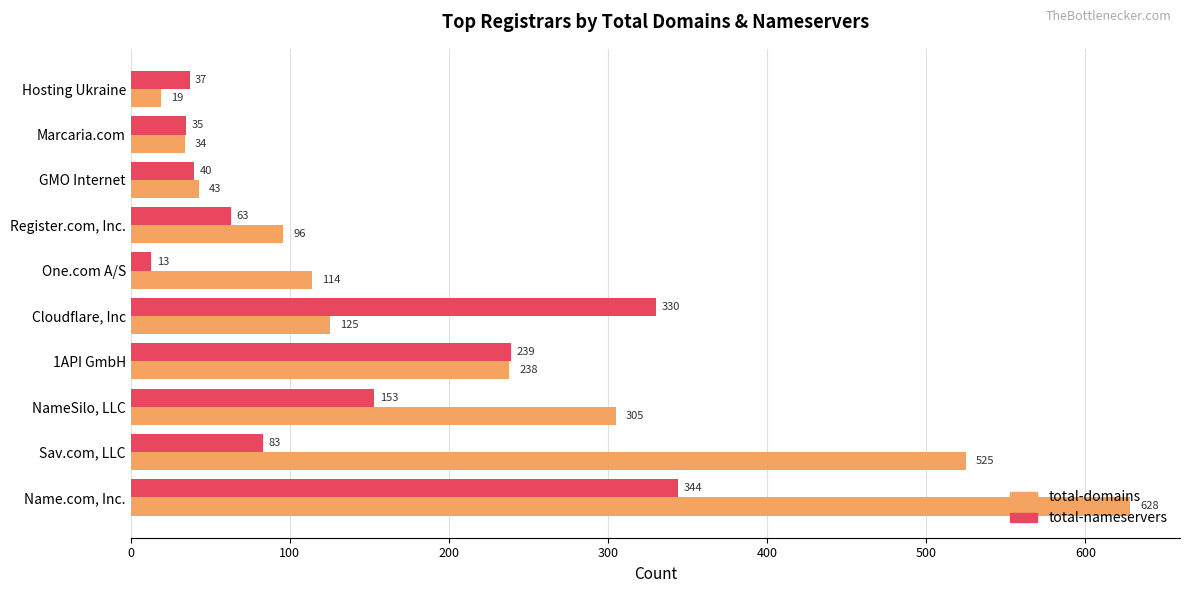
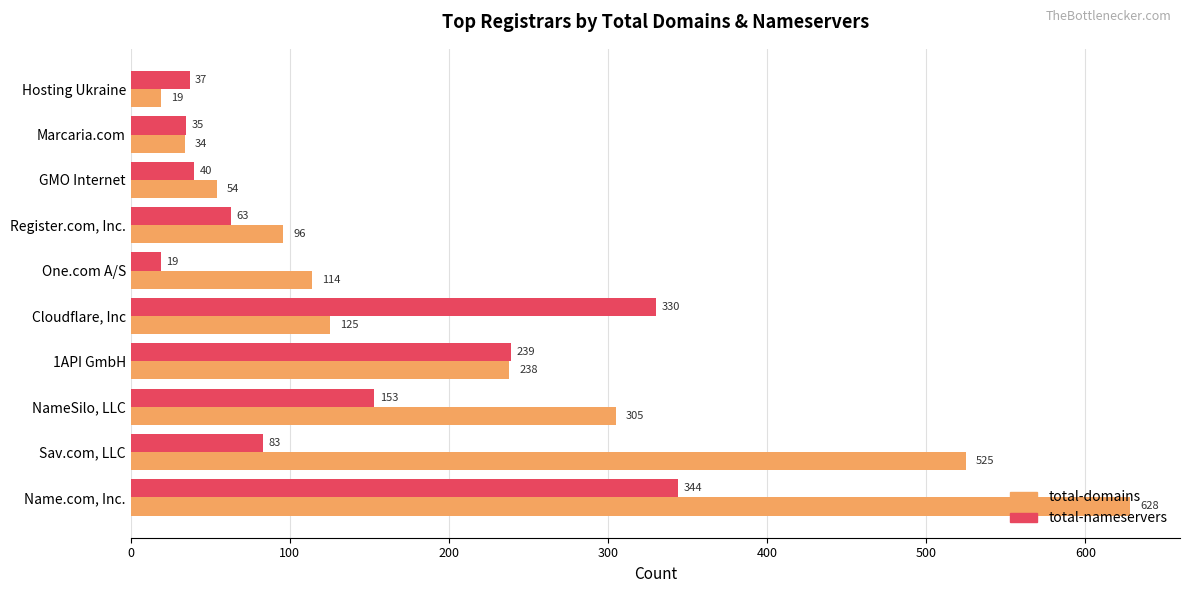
total-domains, GMO Internet: 43 -> 54
total-nameservers, One.com A/S: 13 -> 19
